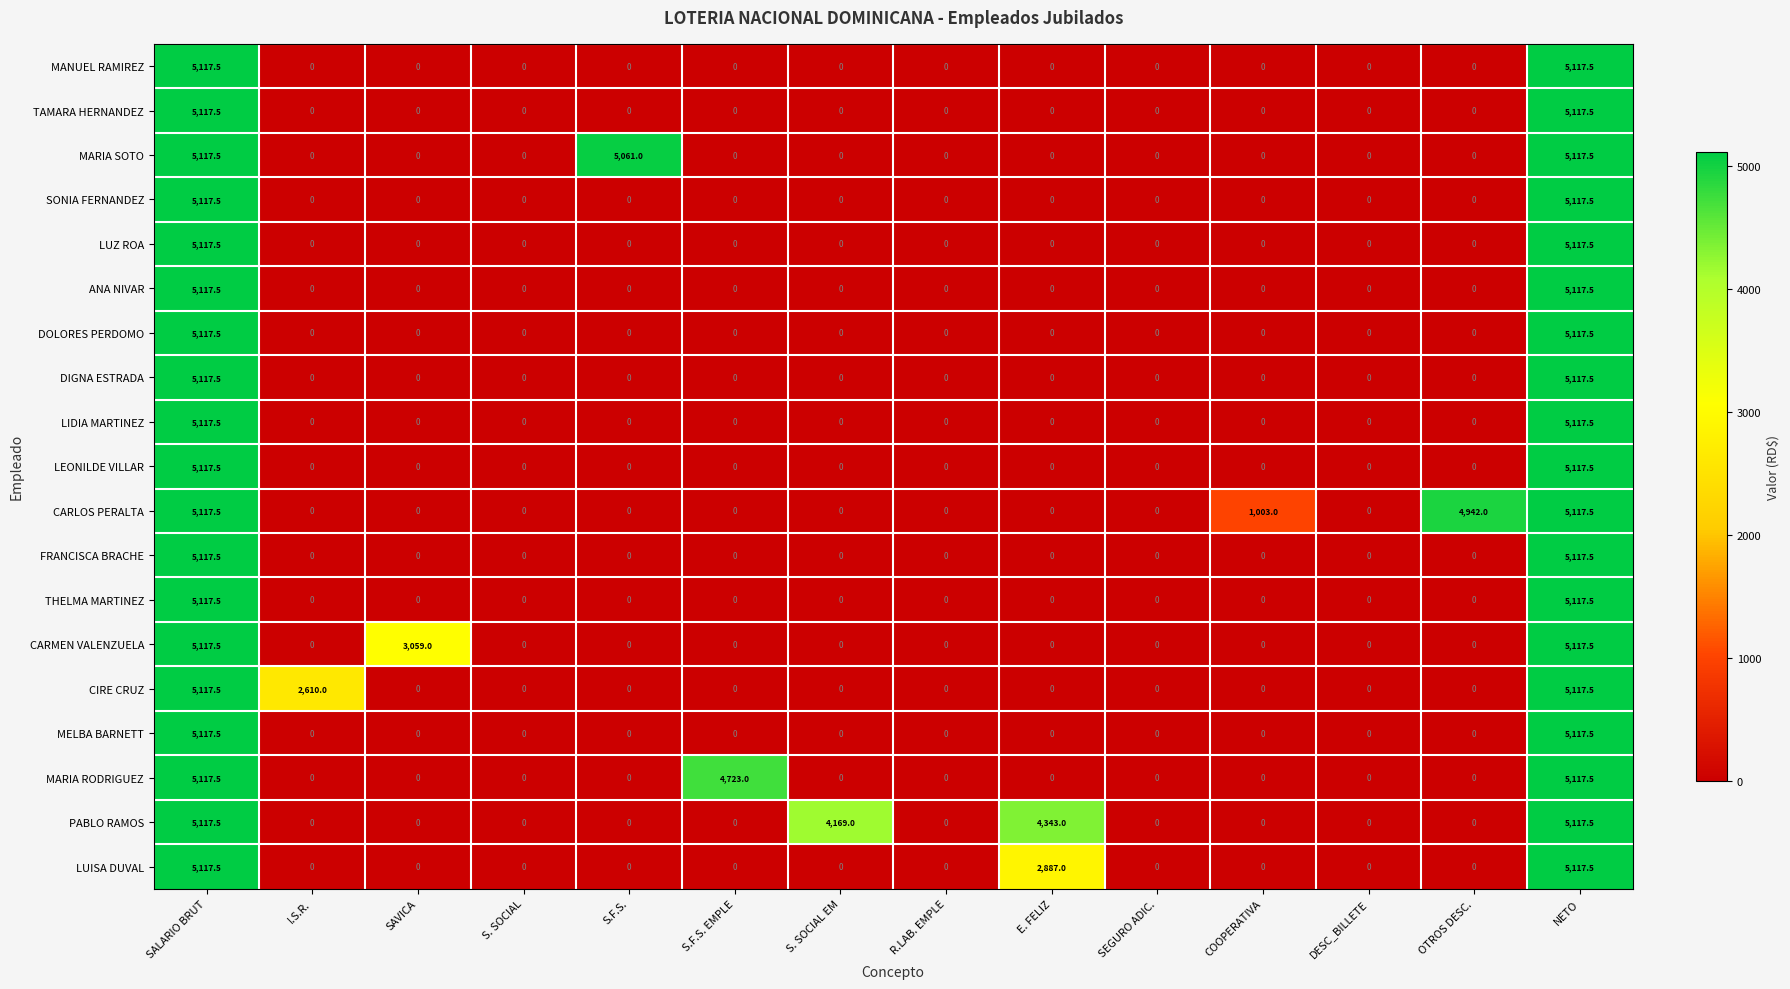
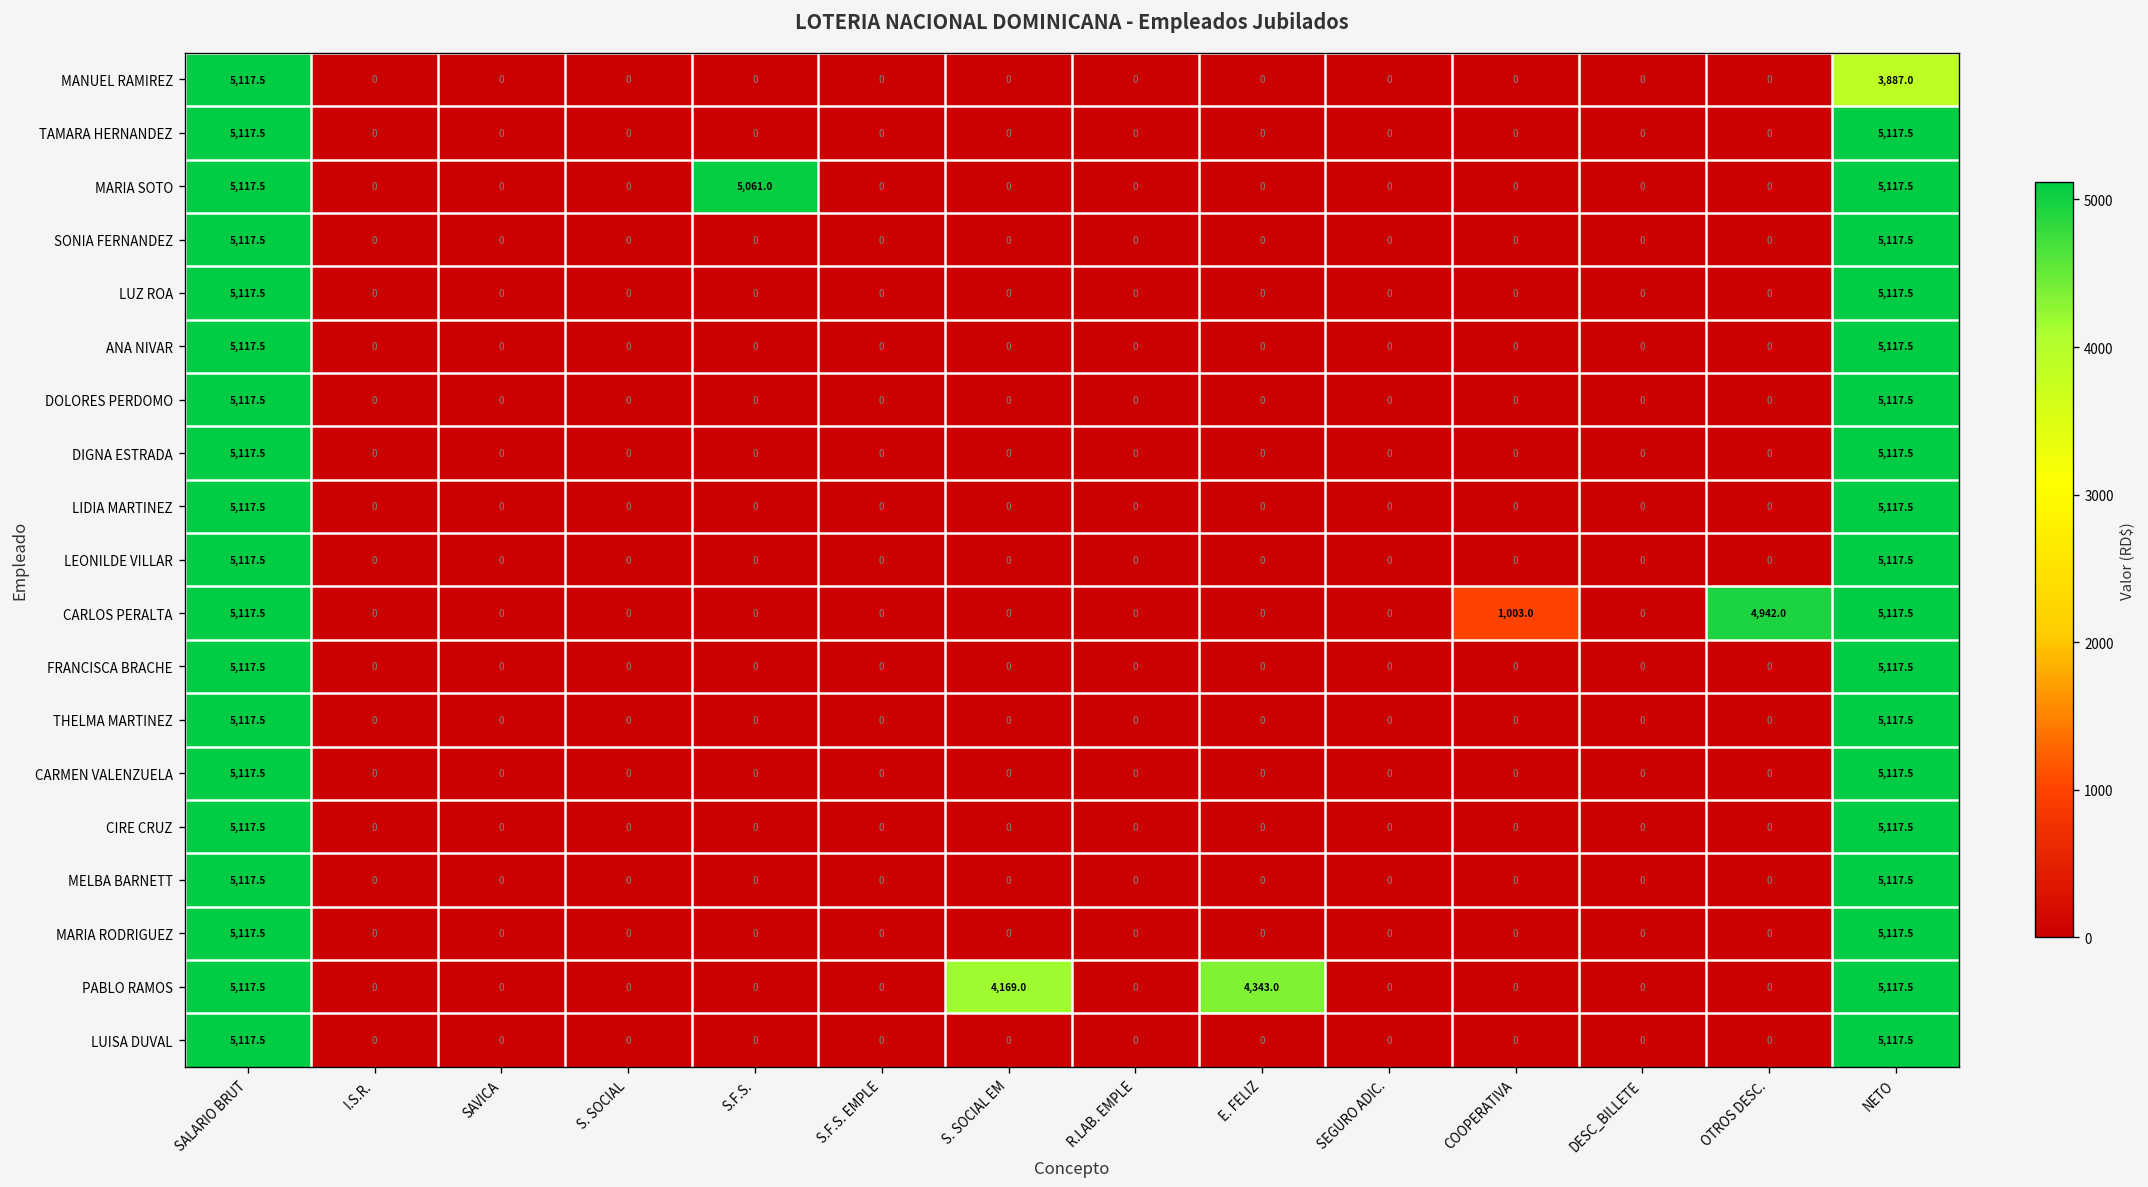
MANUEL RAMIREZ, NETO: 5,117.5 -> 3,887.0
CARMEN VALENZUELA, SAVICA: 3,059.0 -> 0
CIRE CRUZ, I.S.R.: 2,610.0 -> 0
MARIA RODRIGUEZ, S.F.S. EMPLE: 4,723.0 -> 0
LUISA DUVAL, E. FELIZ: 2,887.0 -> 0
